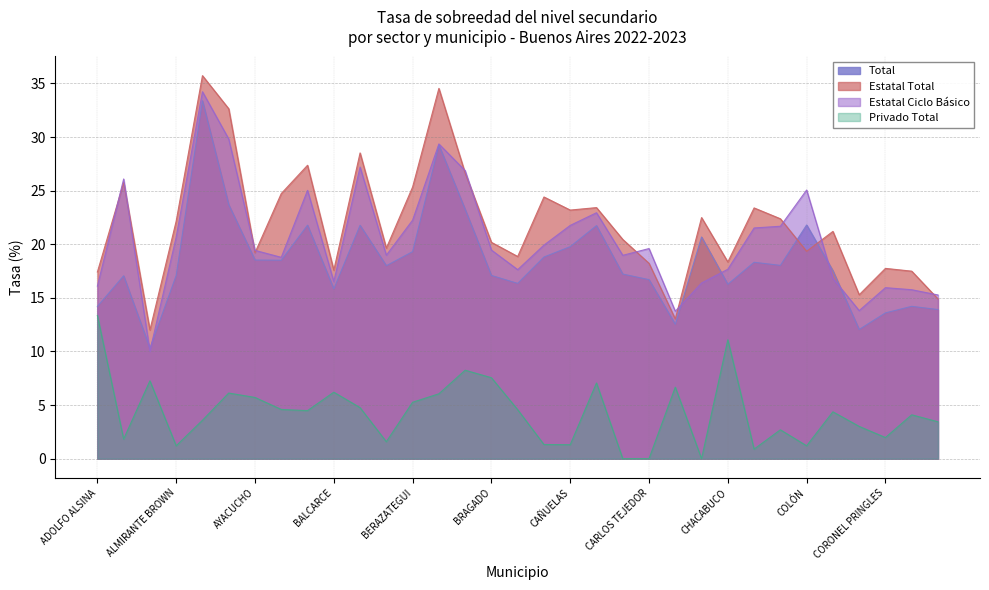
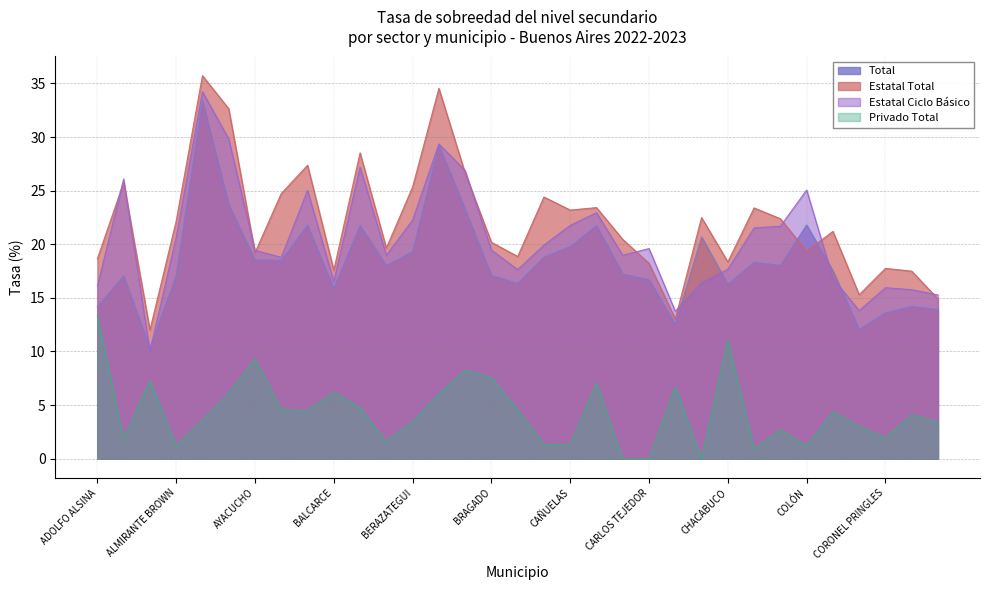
Estatal Total, ADOLFO ALSINA: 17.4 -> 18.7
Privado Total, AYACUCHO: 5.7 -> 9.3
Privado Total, BERAZATEGUI: 5.3 -> 3.5
